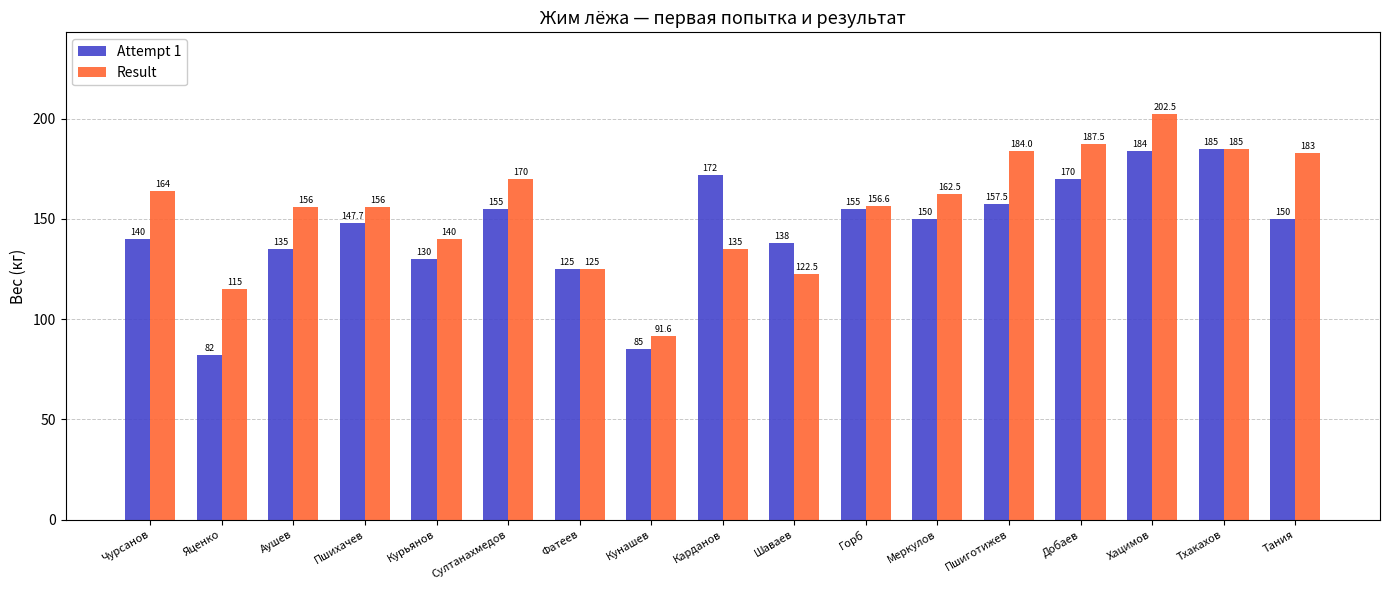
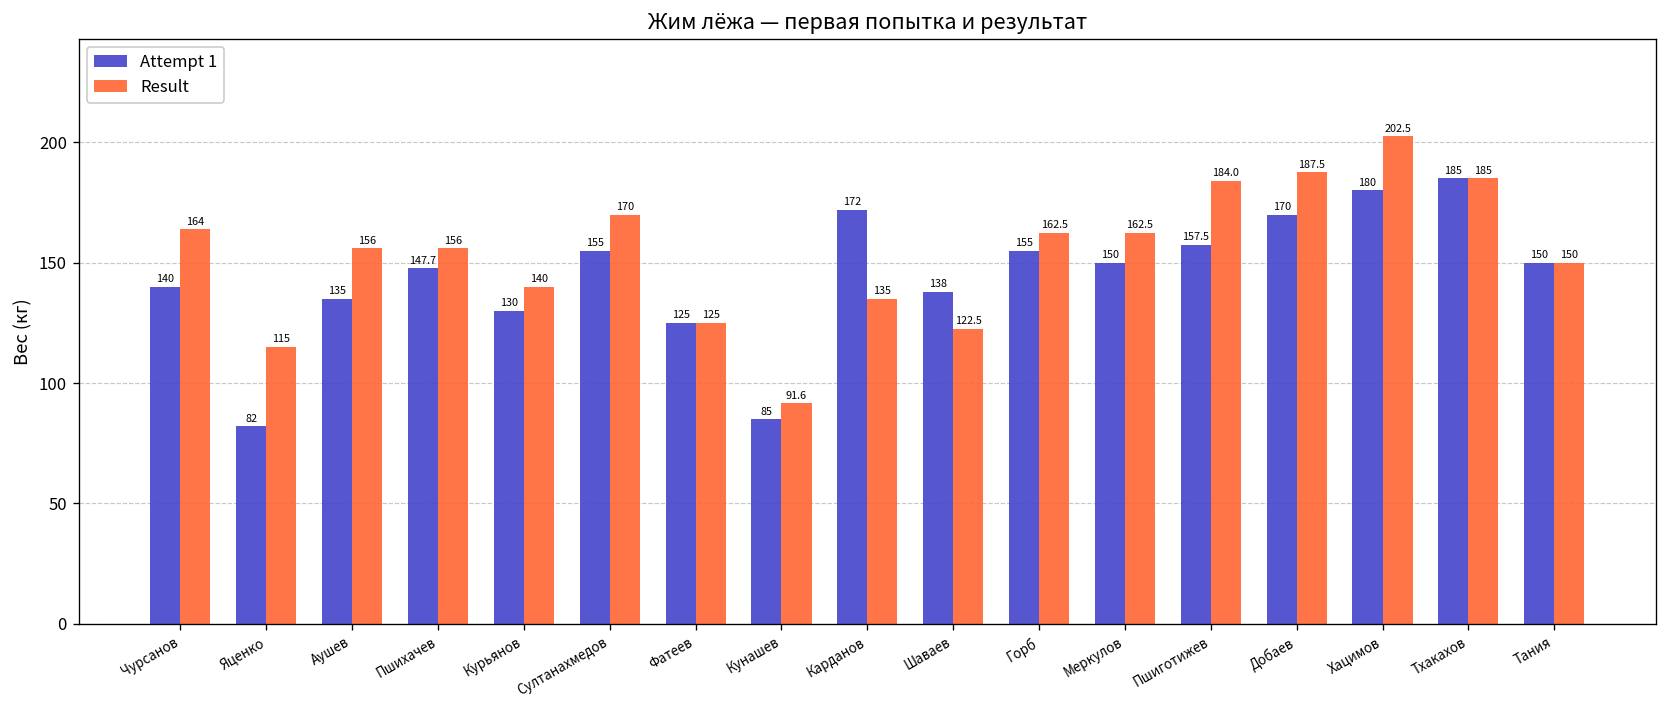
Result, Горб: 156.6 -> 162.5
Attempt 1, Хацимов: 184 -> 180
Result, Тания: 183 -> 150
